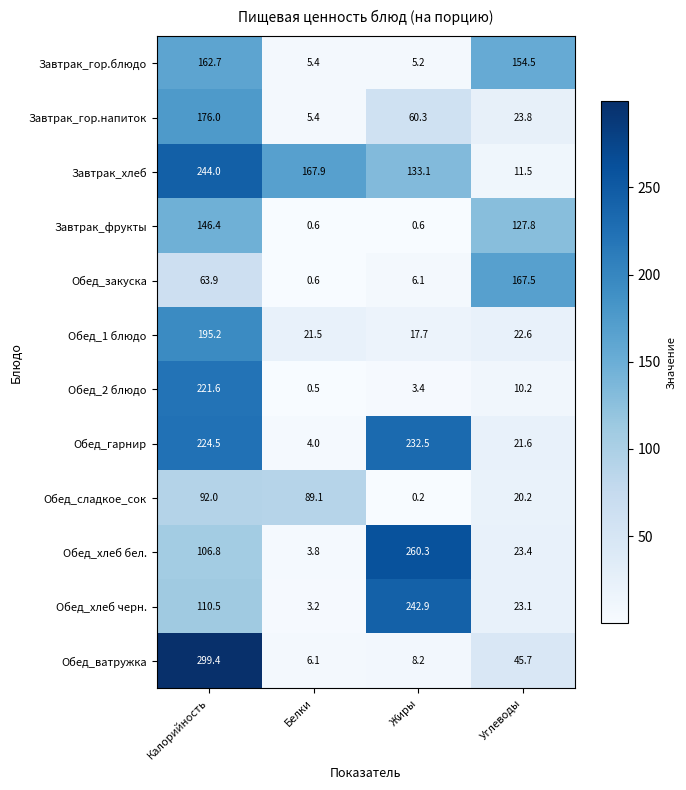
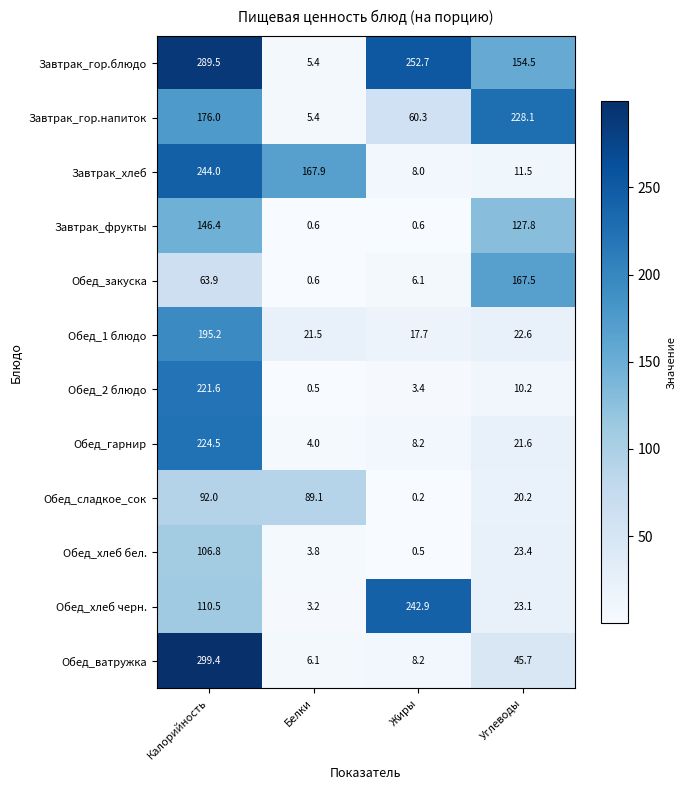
Завтрак_гор.блюдо, Калорийность: 162.7 -> 289.5
Завтрак_гор.блюдо, Жиры: 5.2 -> 252.7
Завтрак_гор.напиток, Углеводы: 23.8 -> 228.1
Завтрак_хлеб, Жиры: 133.1 -> 8.0
Обед_гарнир, Жиры: 232.5 -> 8.2
Обед_хлеб бел., Жиры: 260.3 -> 0.5
